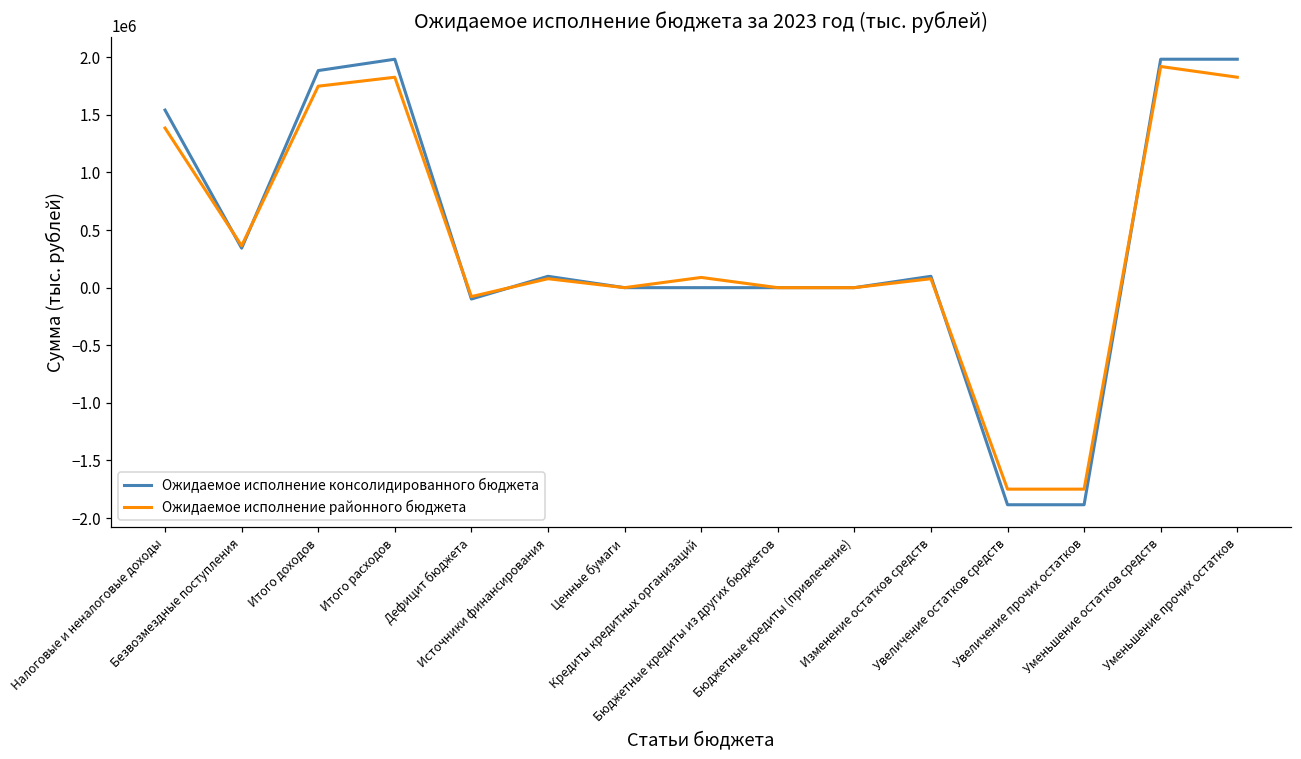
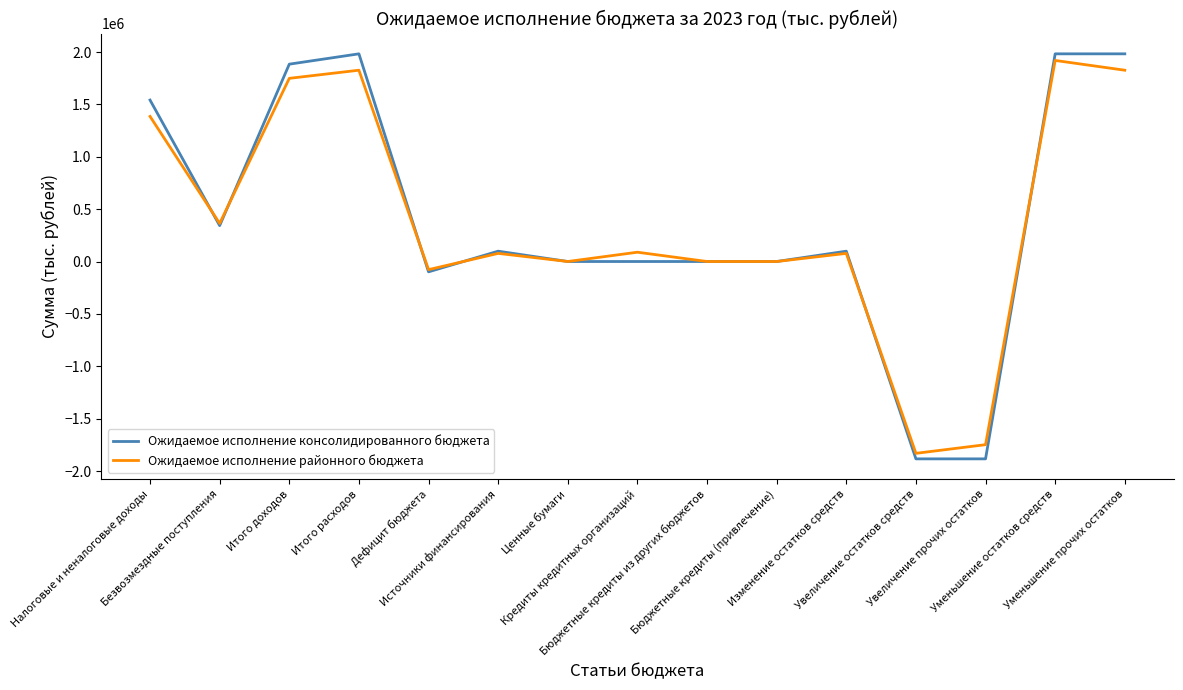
Ожидаемое исполнение районного бюджета, Увеличение остатков средств: -1750000 -> -1830000
